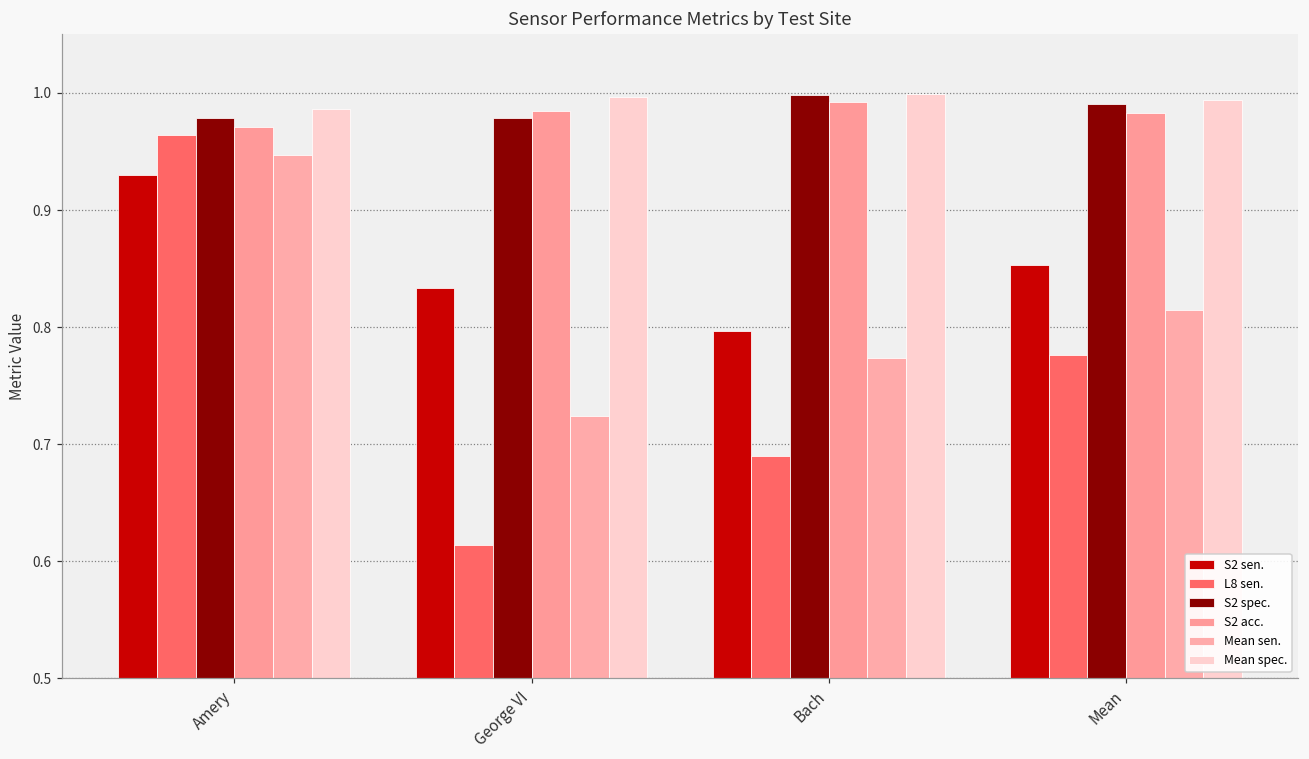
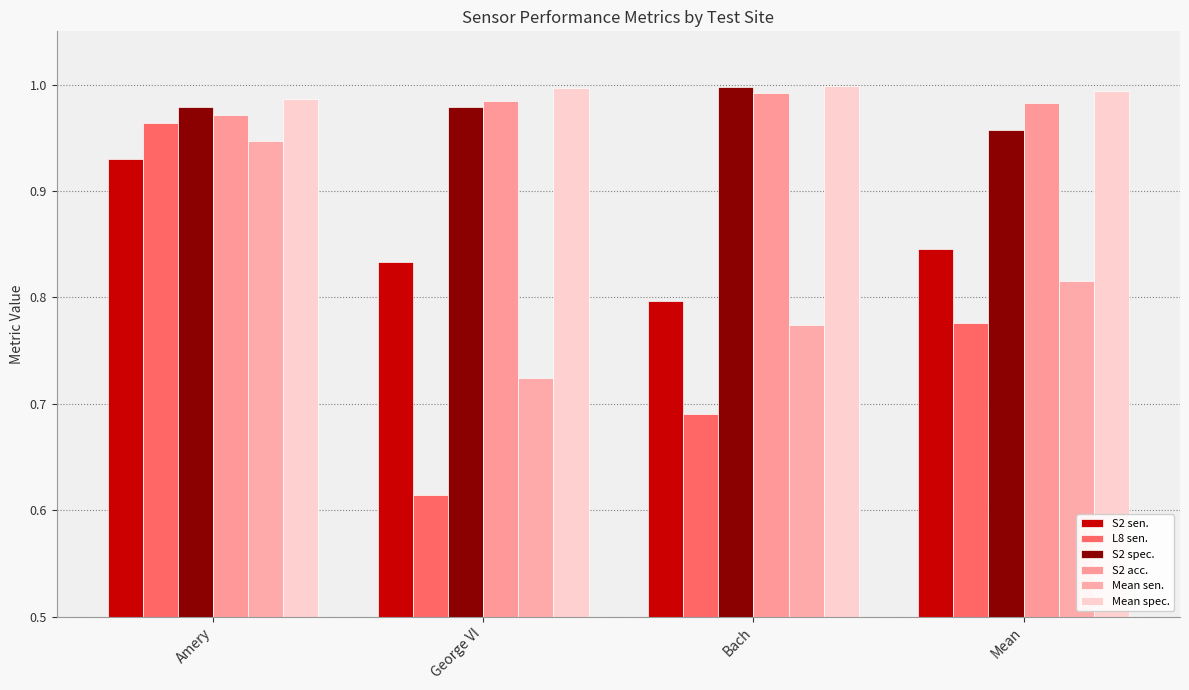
S2 sen., Mean: 0.853 -> 0.845
S2 spec., Mean: 0.991 -> 0.957
